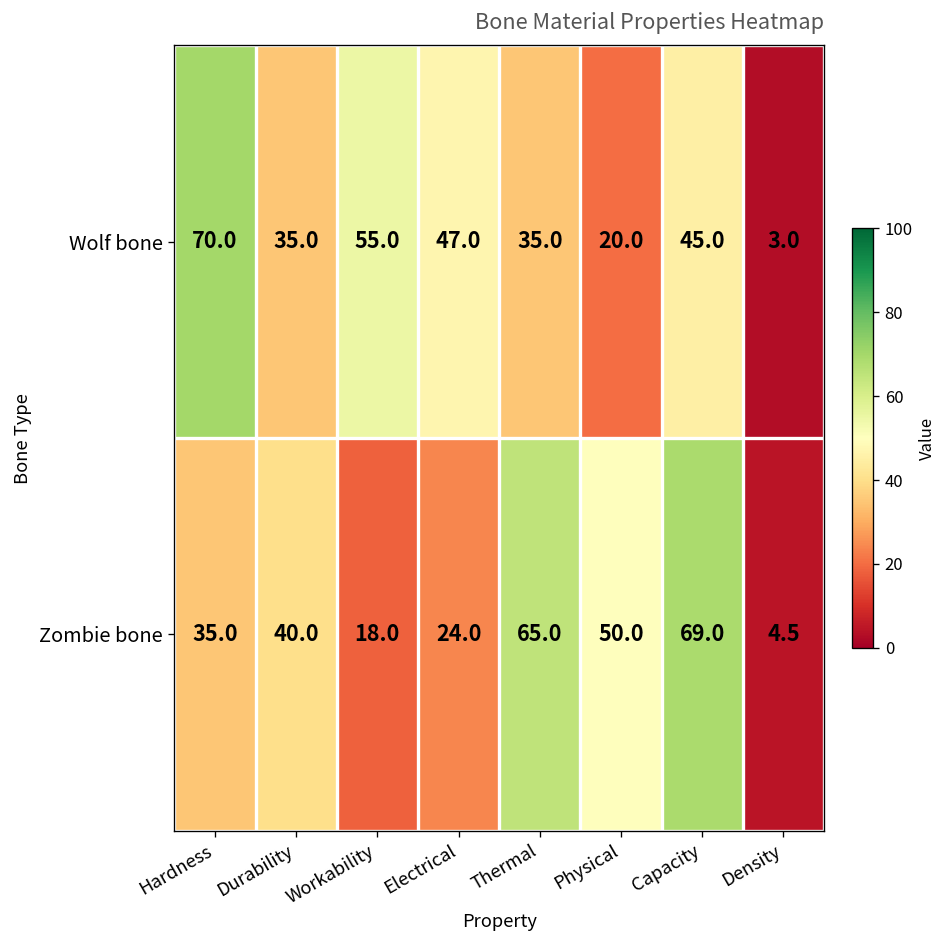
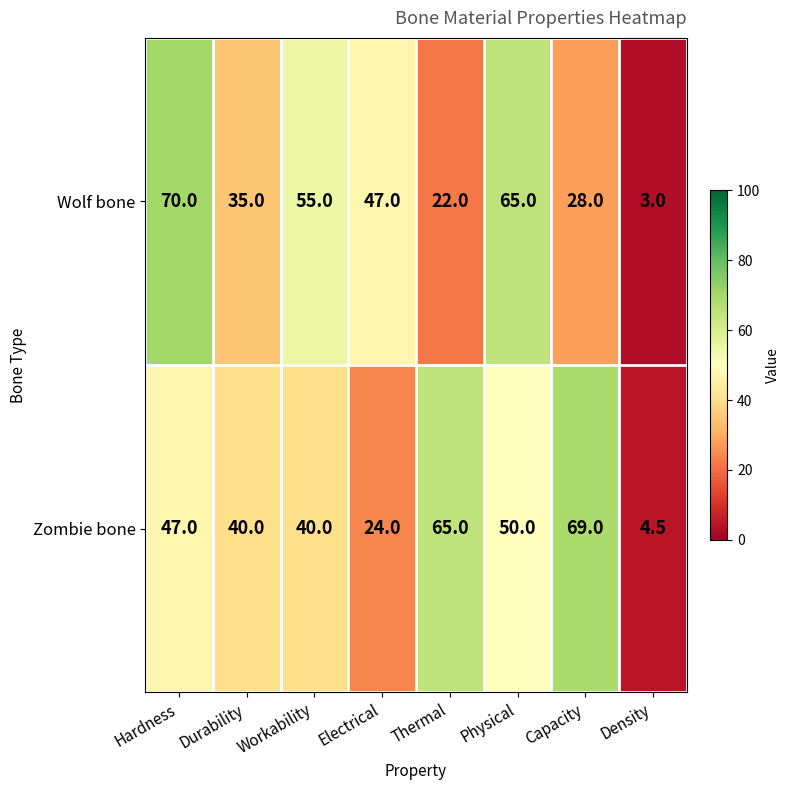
Wolf bone, Thermal: 35.0 -> 22.0
Wolf bone, Physical: 20.0 -> 65.0
Wolf bone, Capacity: 45.0 -> 28.0
Zombie bone, Hardness: 35.0 -> 47.0
Zombie bone, Workability: 18.0 -> 40.0
